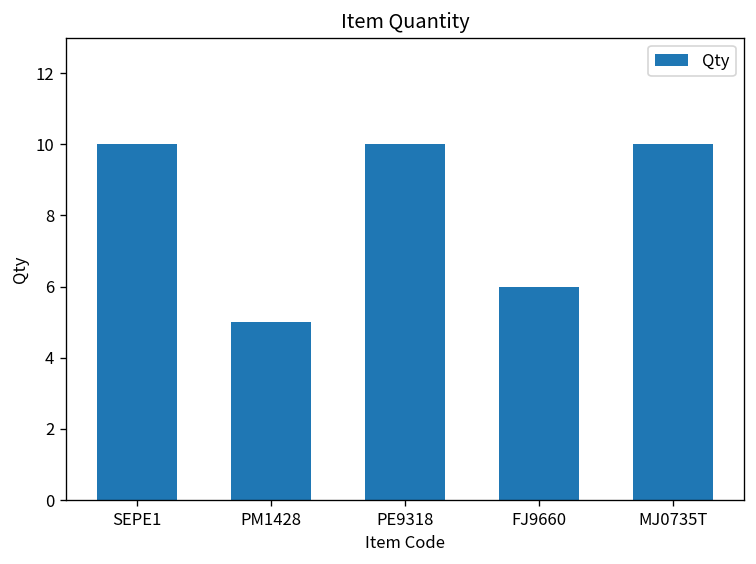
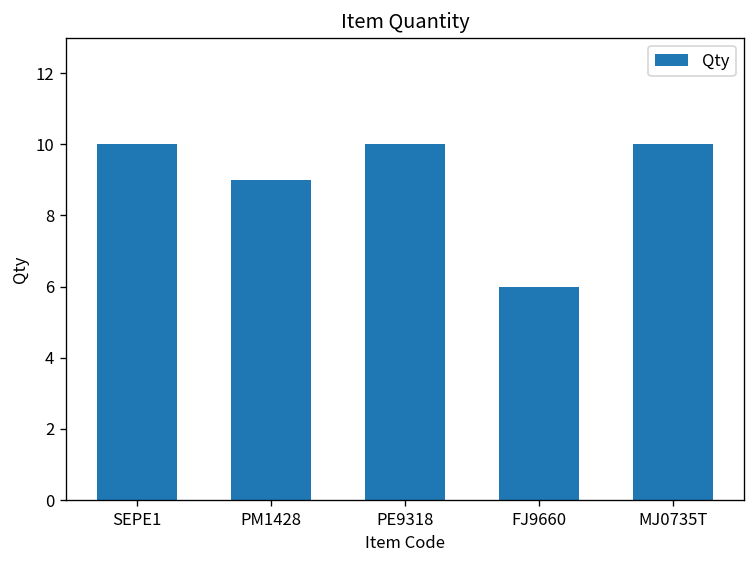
PM1428: 5 -> 9
